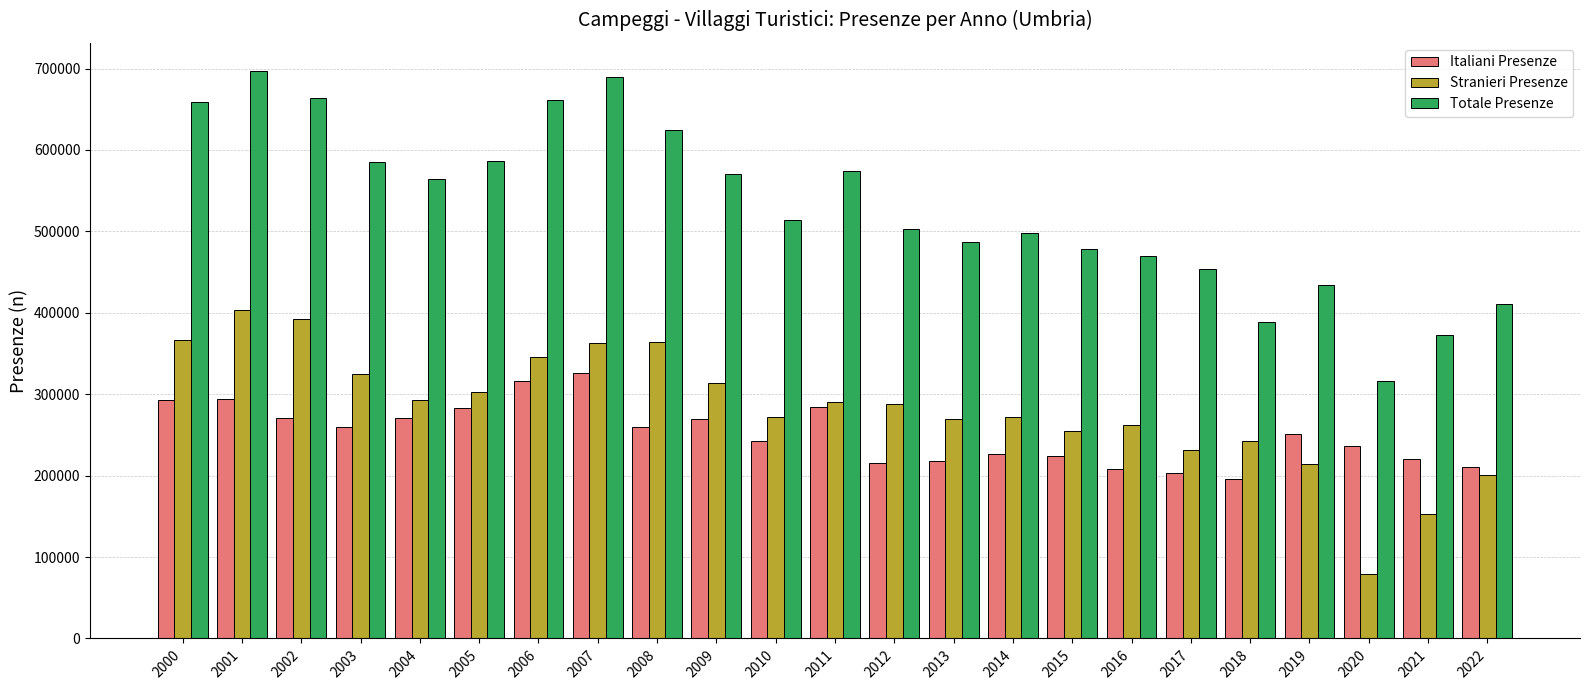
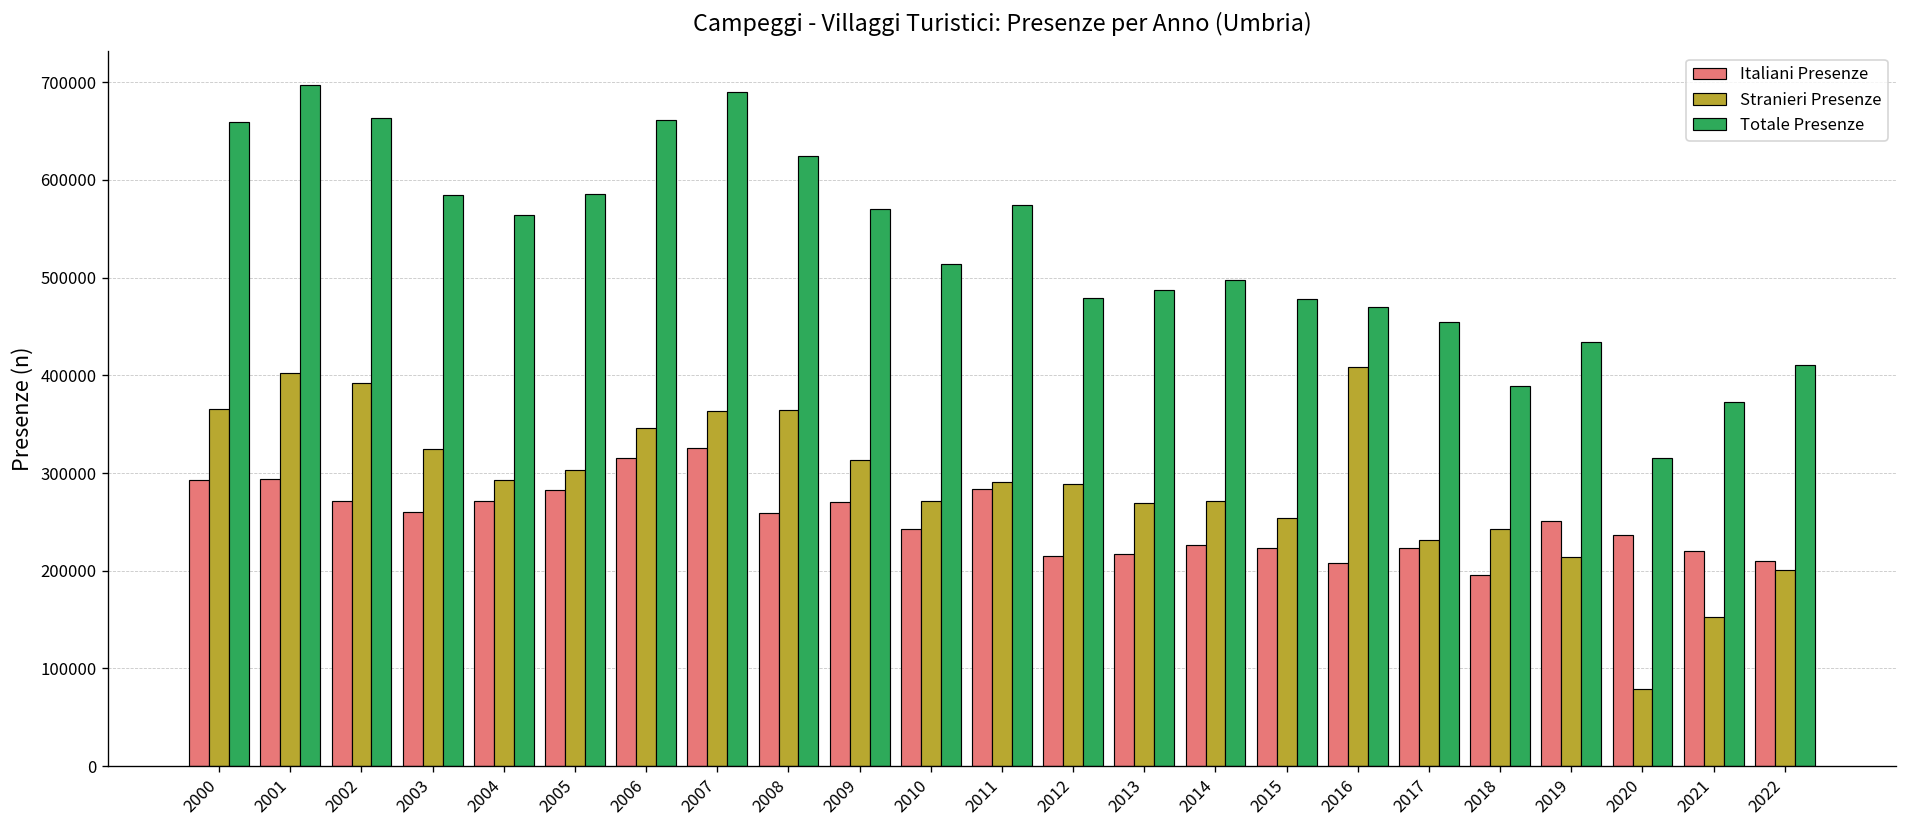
Totale Presenze, 2012: 500000 -> 480000
Stranieri Presenze, 2016: 260000 -> 410000
Italiani Presenze, 2017: 200000 -> 220000
